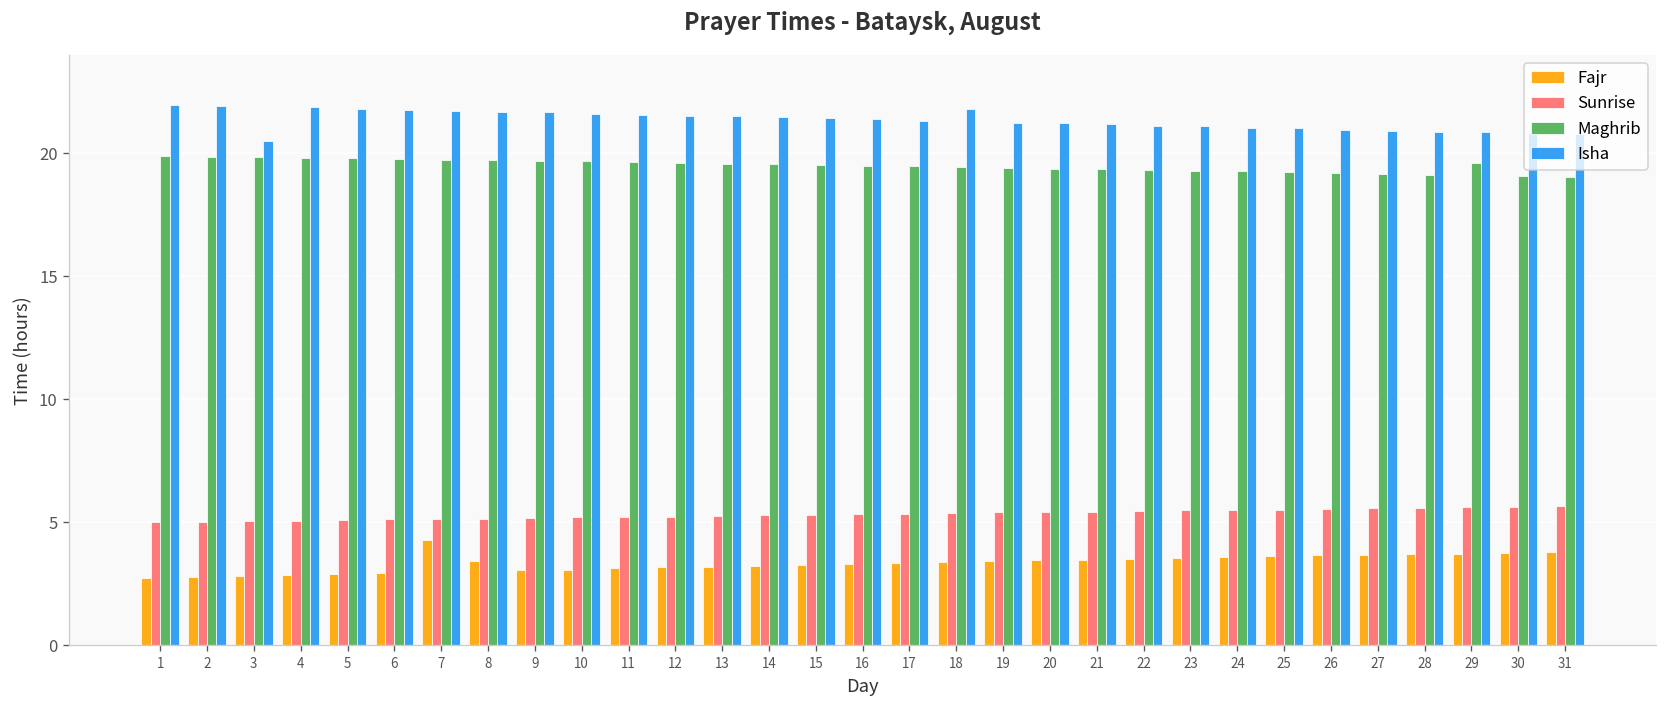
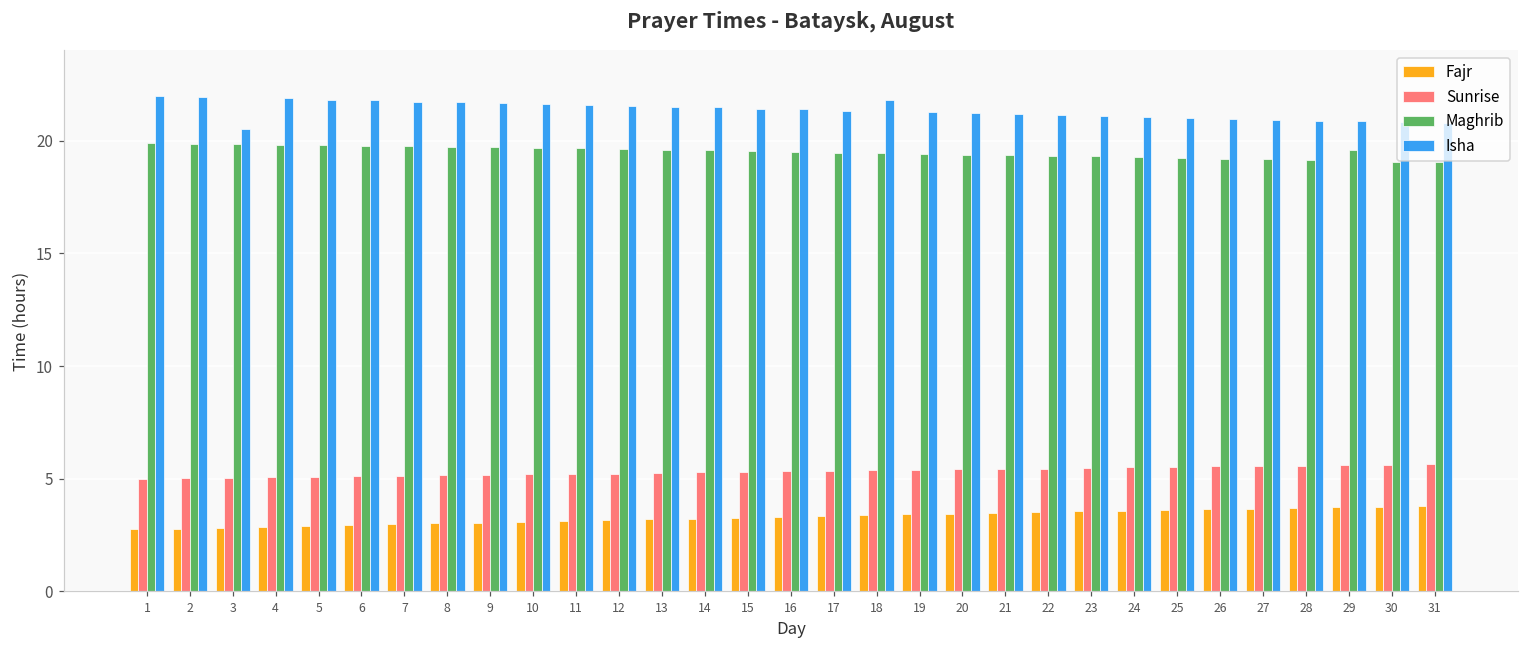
Fajr, 7: 4.3 -> 3.0
Fajr, 8: 3.4 -> 3.0
